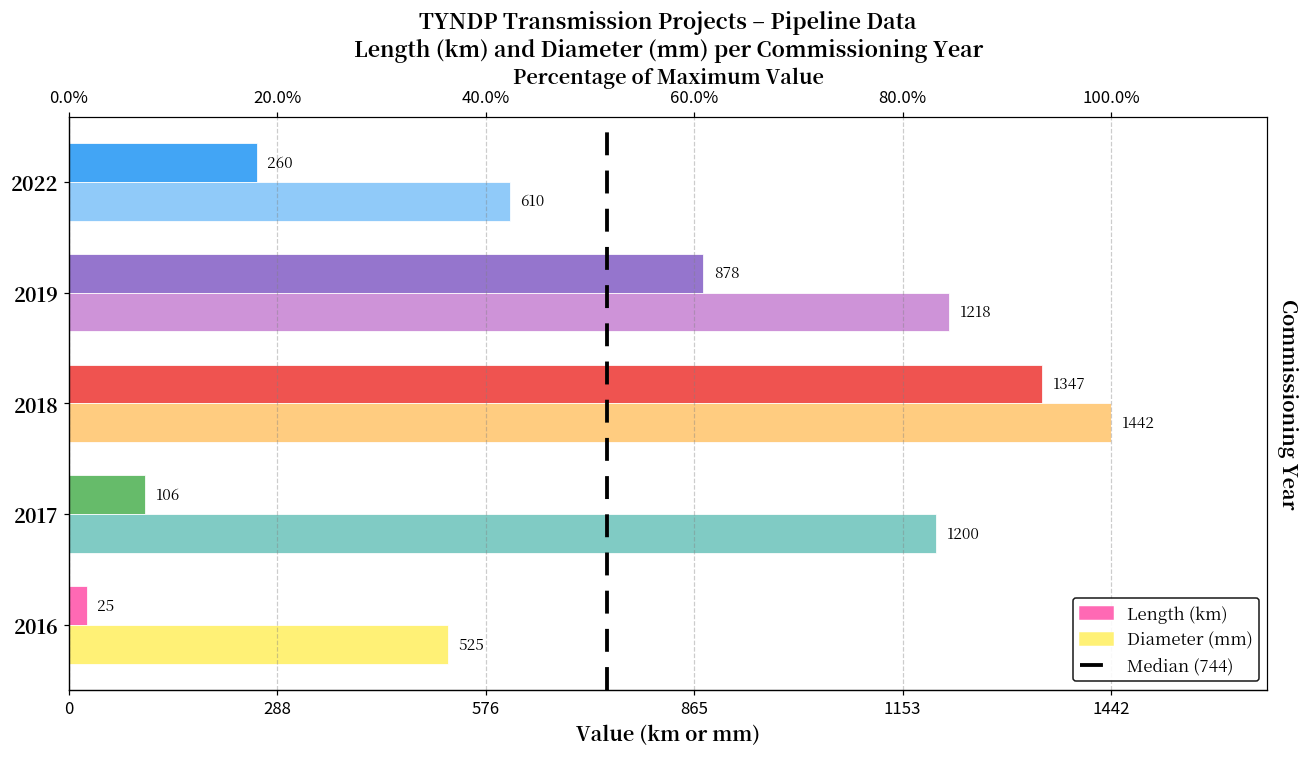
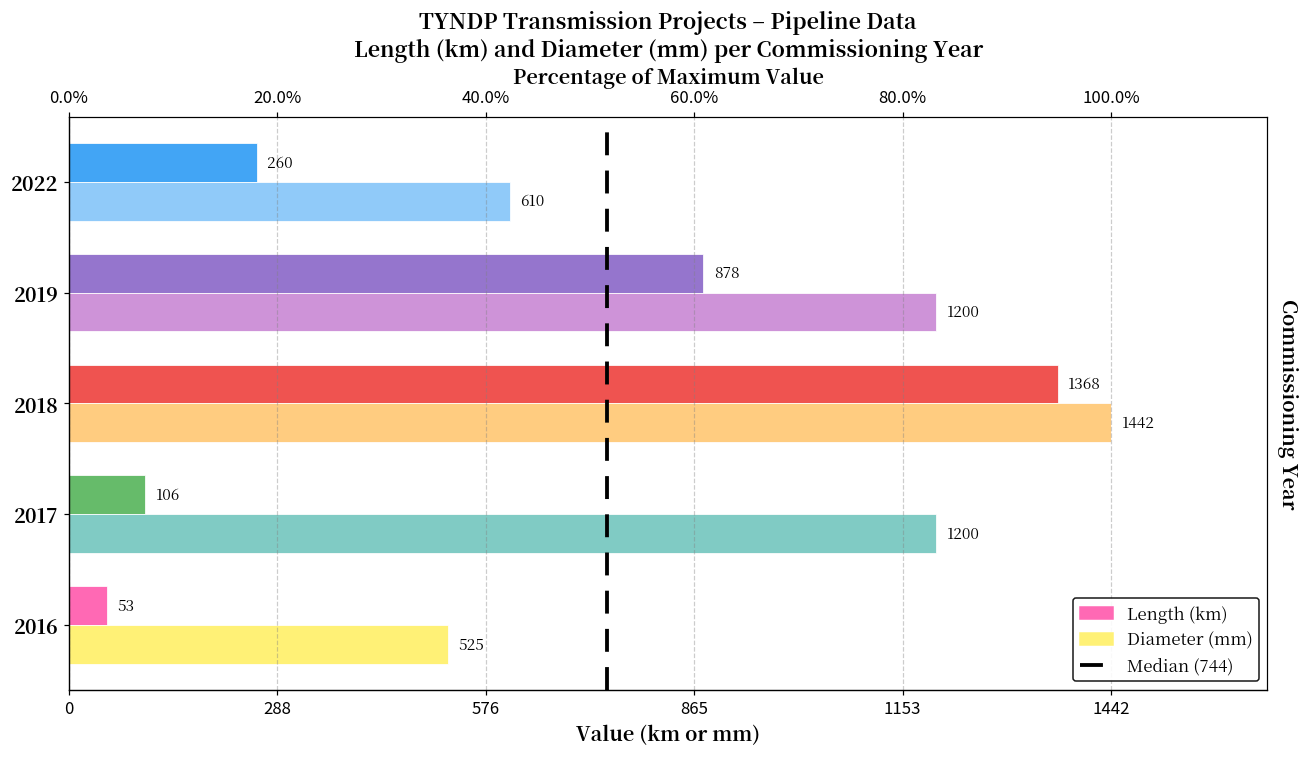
Diameter (mm), 2019: 1218 -> 1200
Length (km), 2018: 1347 -> 1368
Length (km), 2016: 25 -> 53
